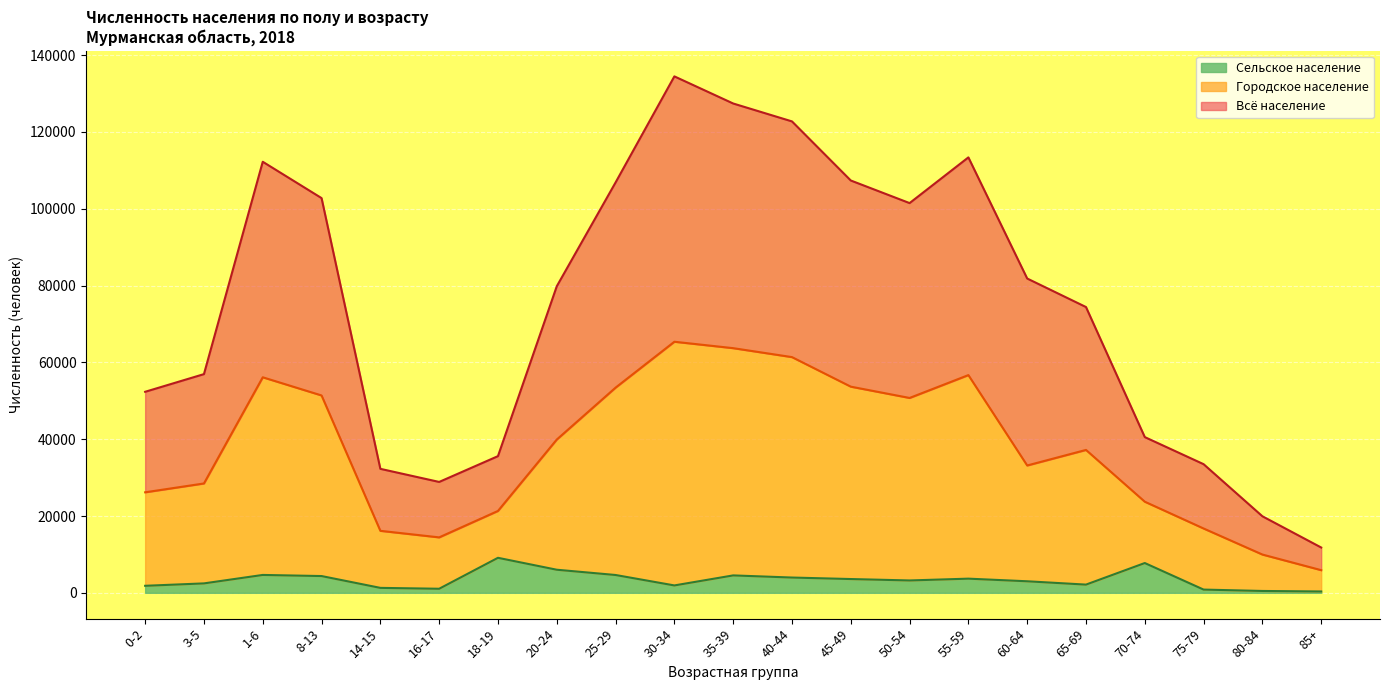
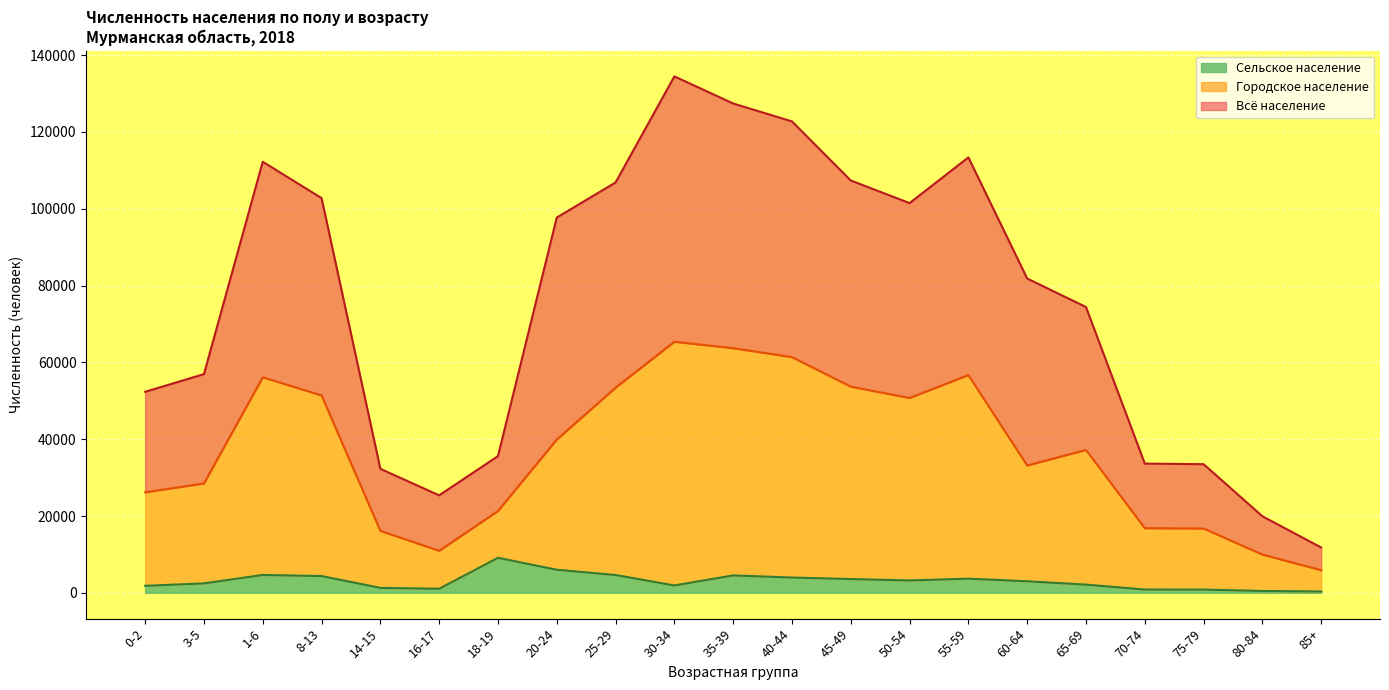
Городское население, 16-17: 13000 -> 10000
Всё население, 20-24: 40000 -> 58000
Сельское население, 70-74: 8000 -> 1000
